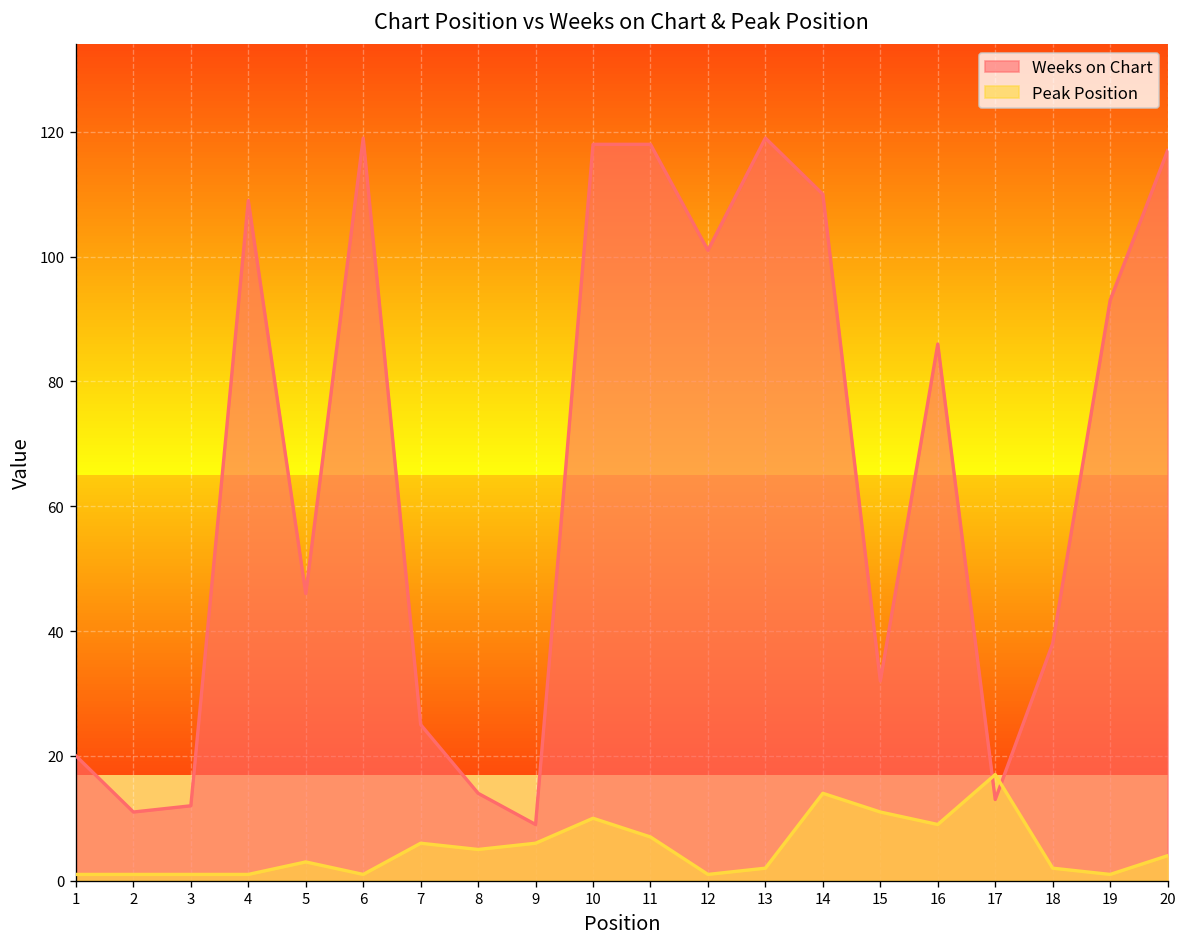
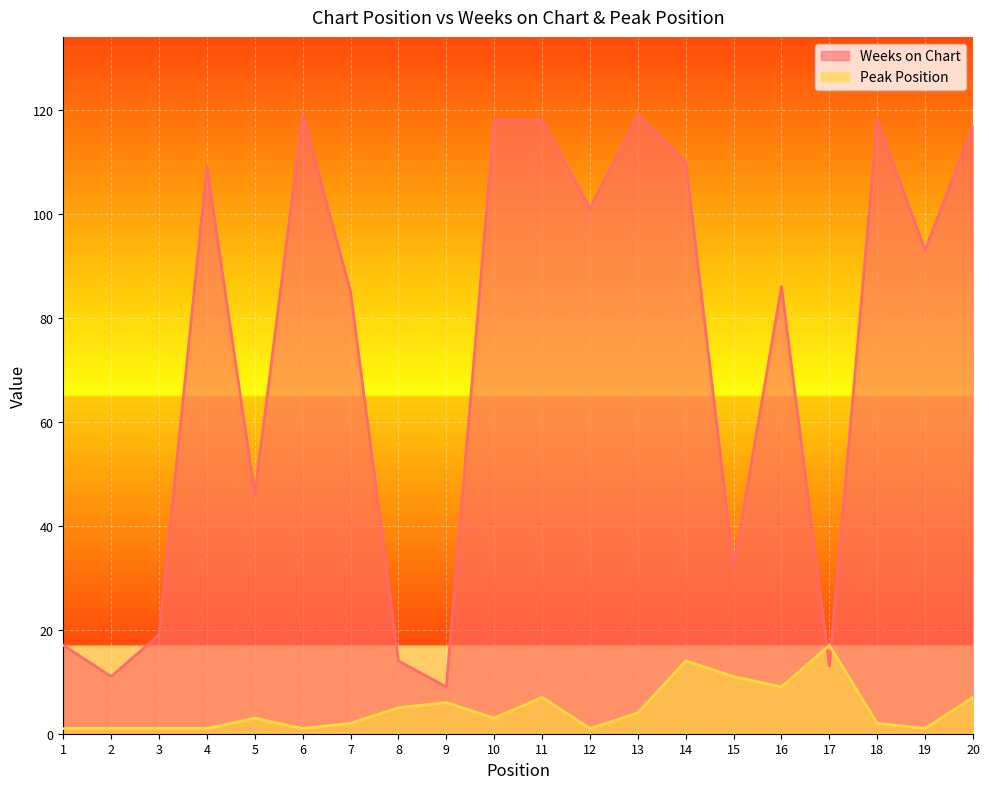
Weeks on Chart, 1: 20 -> 17
Weeks on Chart, 3: 12 -> 19
Weeks on Chart, 7: 25 -> 85
Peak Position, 7: 6 -> 2
Peak Position, 10: 10 -> 3
Peak Position, 13: 2 -> 4
Weeks on Chart, 18: 38 -> 118
Peak Position, 20: 4 -> 7
